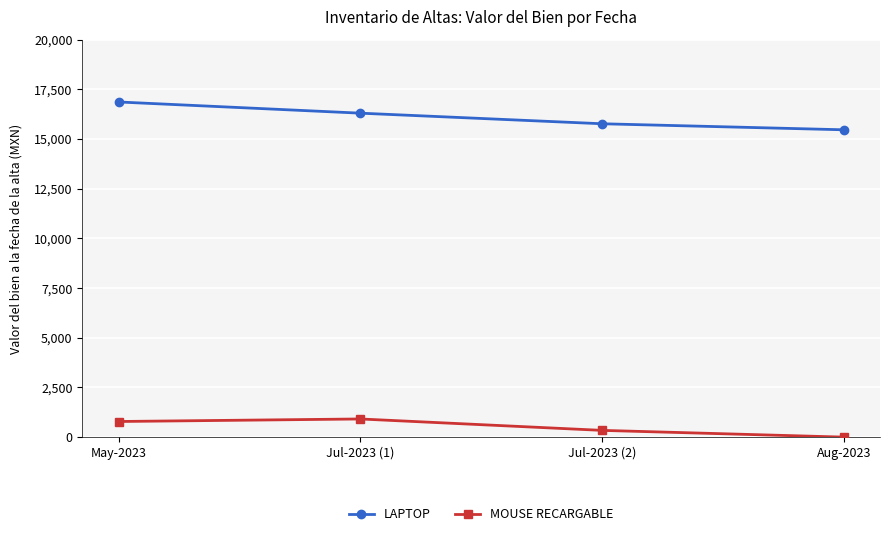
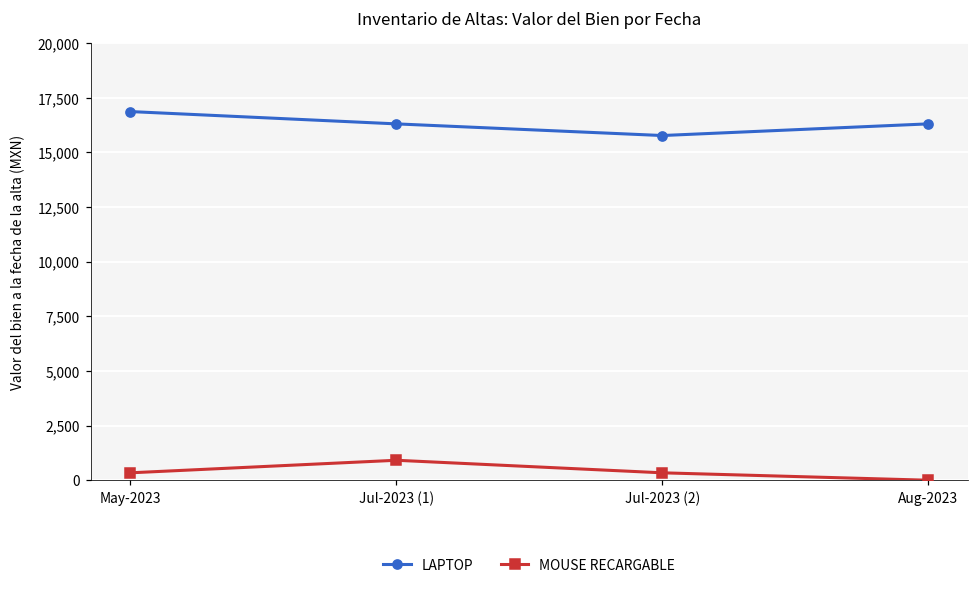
MOUSE RECARGABLE, May-2023: 800 -> 300
LAPTOP, Aug-2023: 15,500 -> 16,300
